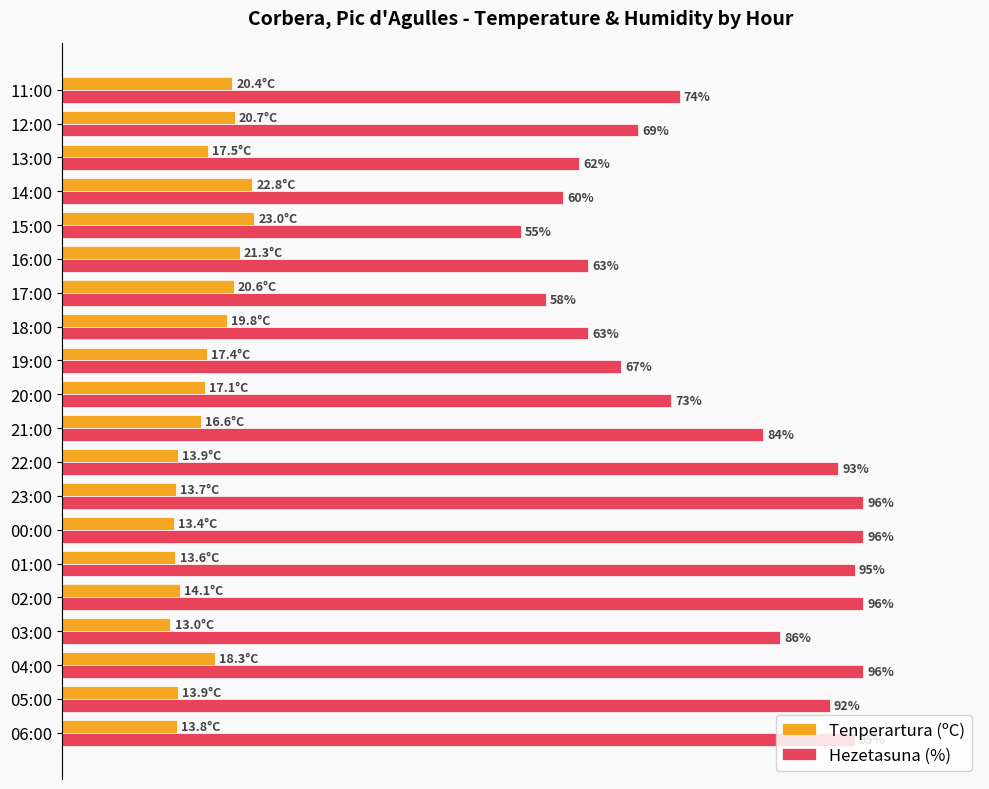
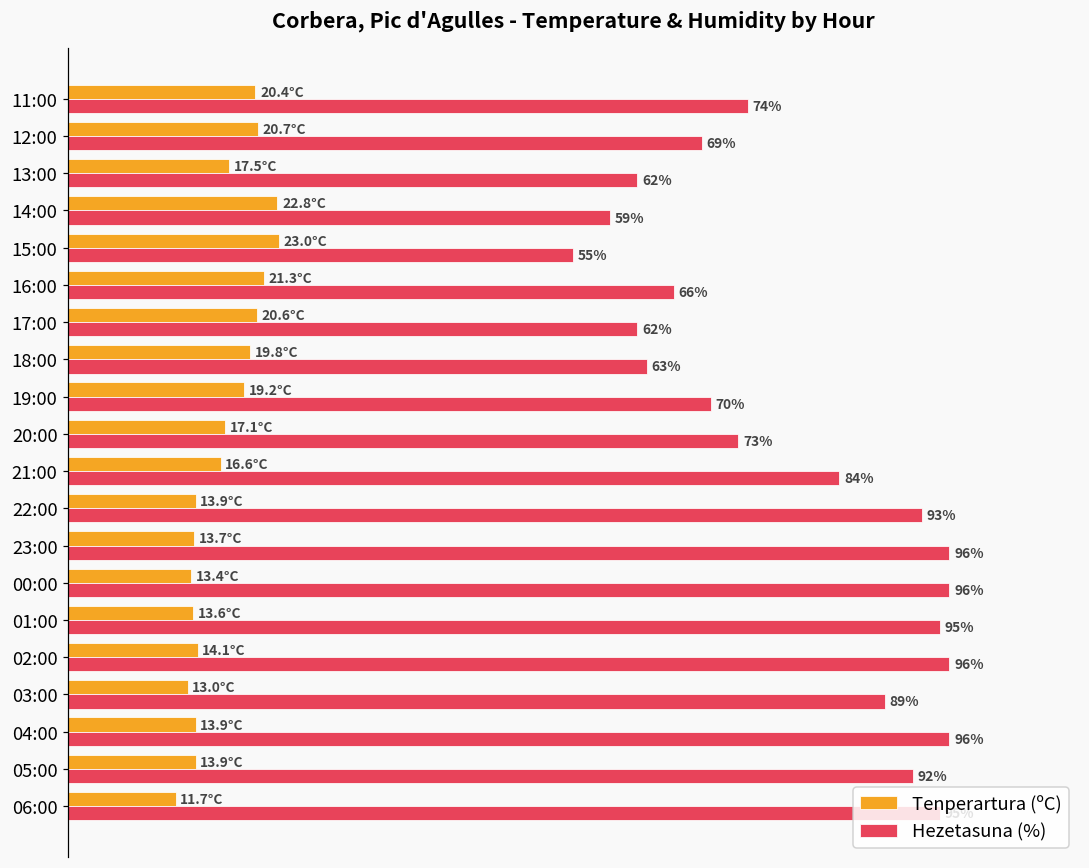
Hezetasuna (%), 14:00: 60% -> 59%
Hezetasuna (%), 16:00: 63% -> 66%
Hezetasuna (%), 17:00: 58% -> 62%
Tenperartura (ºC), 19:00: 17.4°C -> 19.2°C
Hezetasuna (%), 19:00: 67% -> 70%
Hezetasuna (%), 03:00: 86% -> 89%
Tenperartura (ºC), 04:00: 18.3°C -> 13.9°C
Tenperartura (ºC), 06:00: 13.8°C -> 11.7°C
